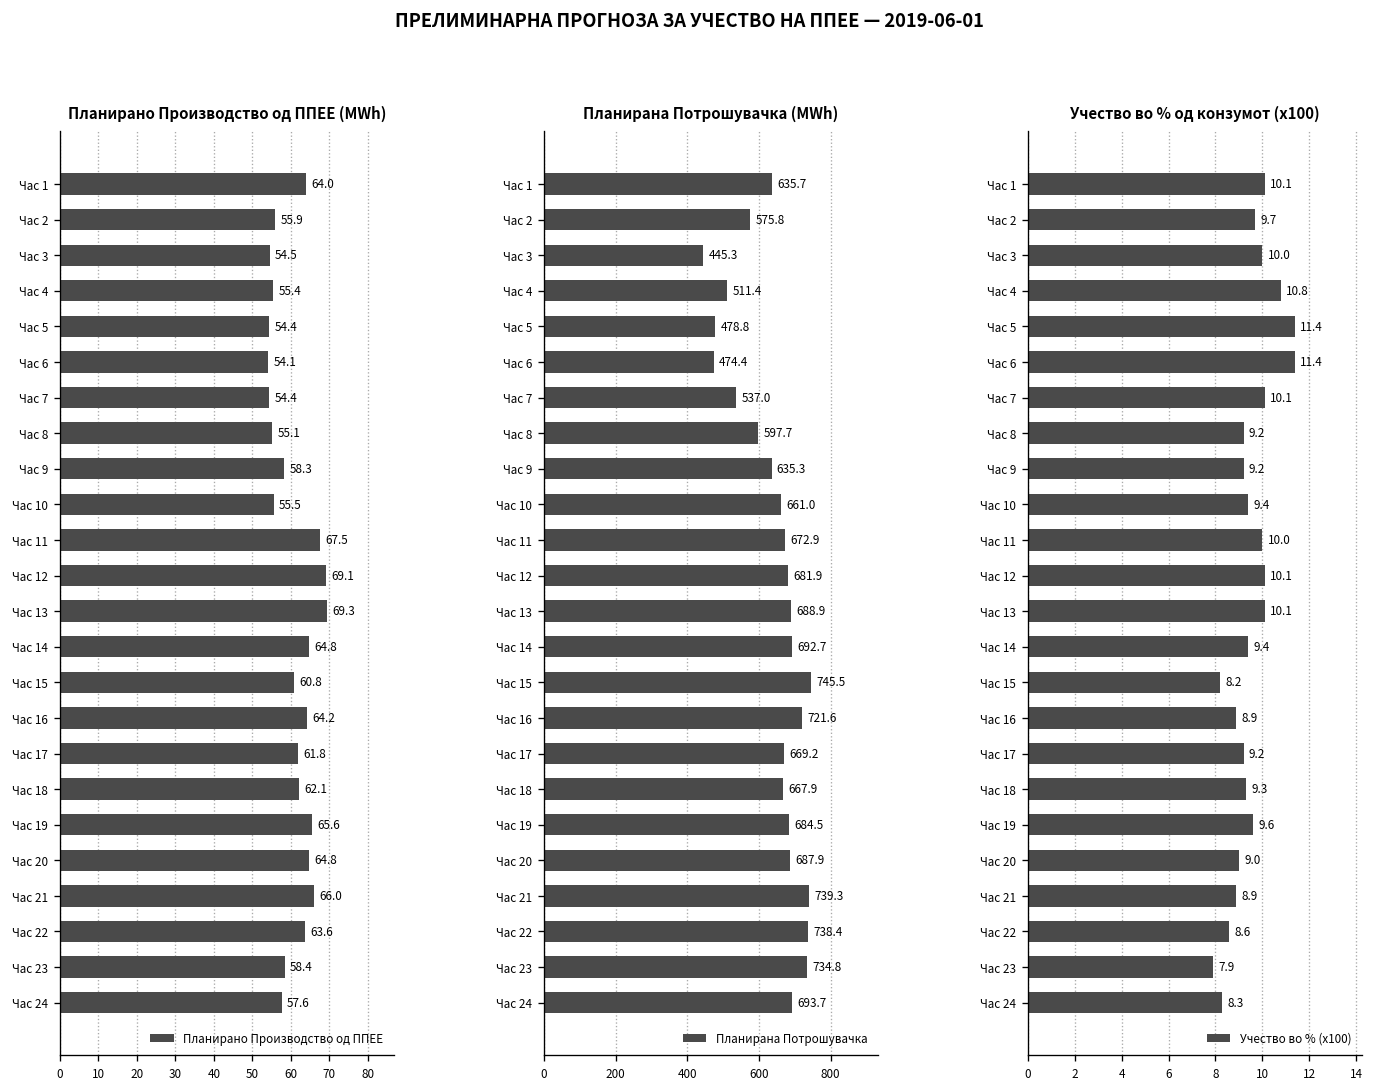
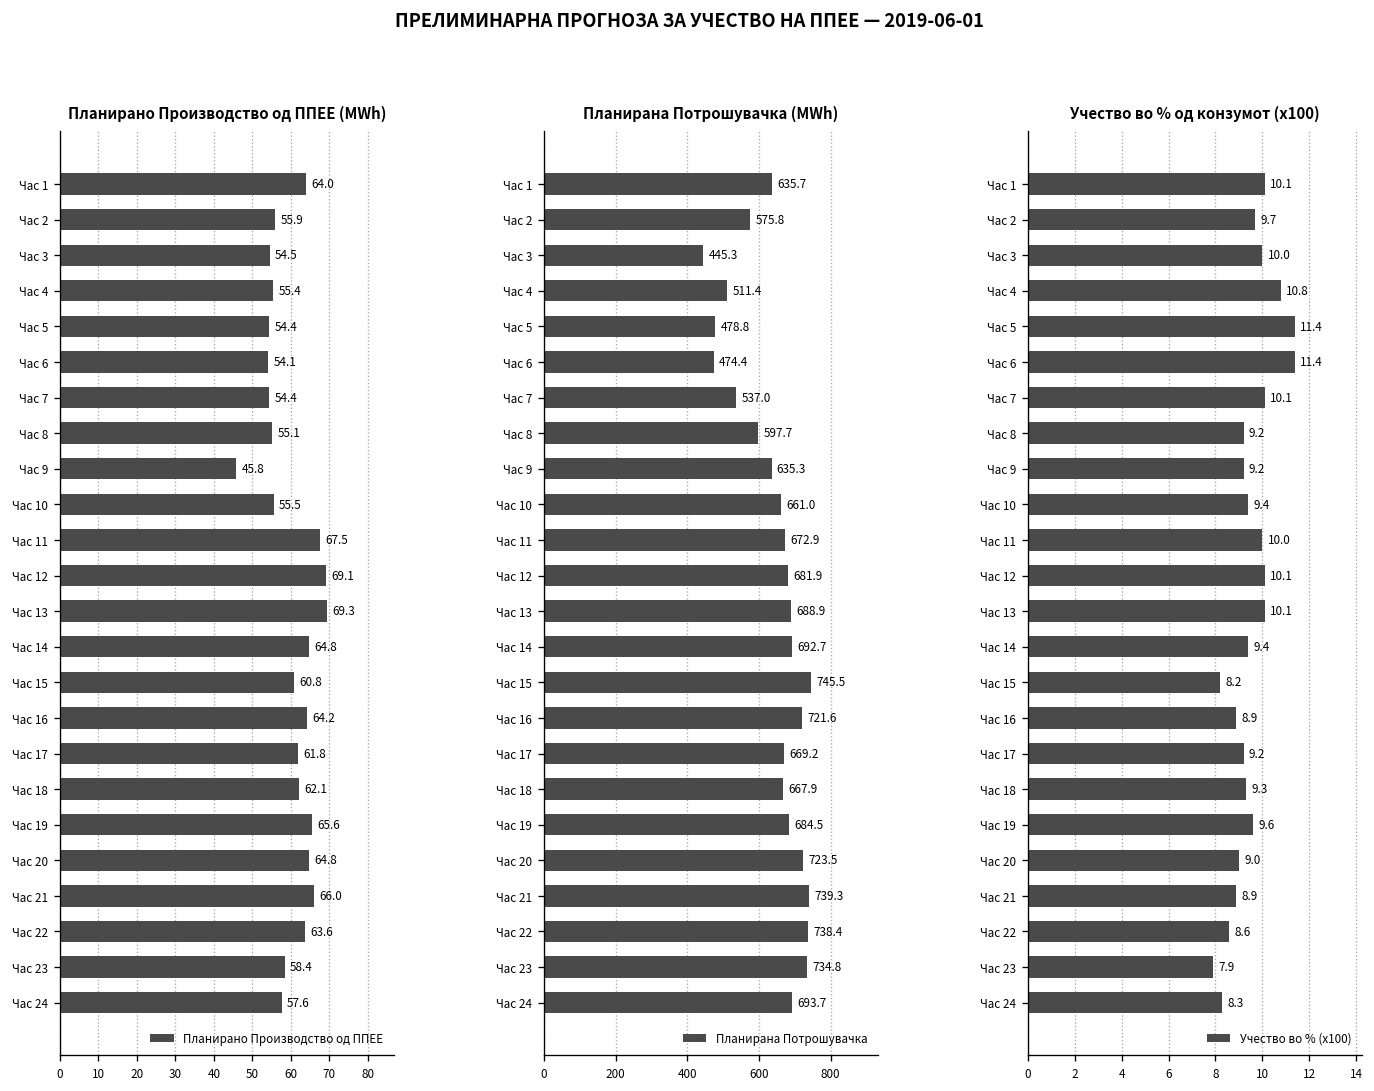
Планирано Производство од ППЕЕ (MWh), Час 9: 58.3 -> 45.8
Планирана Потрошувачка (MWh), Час 20: 687.9 -> 723.5
